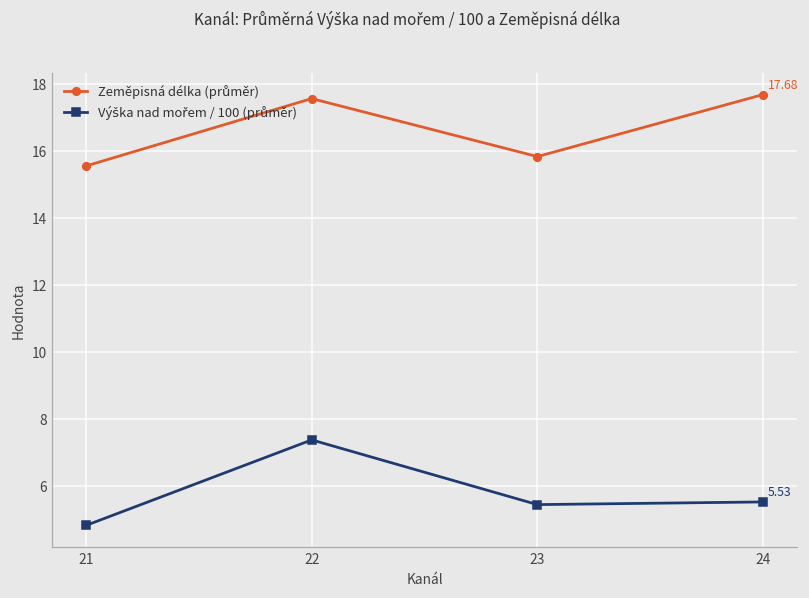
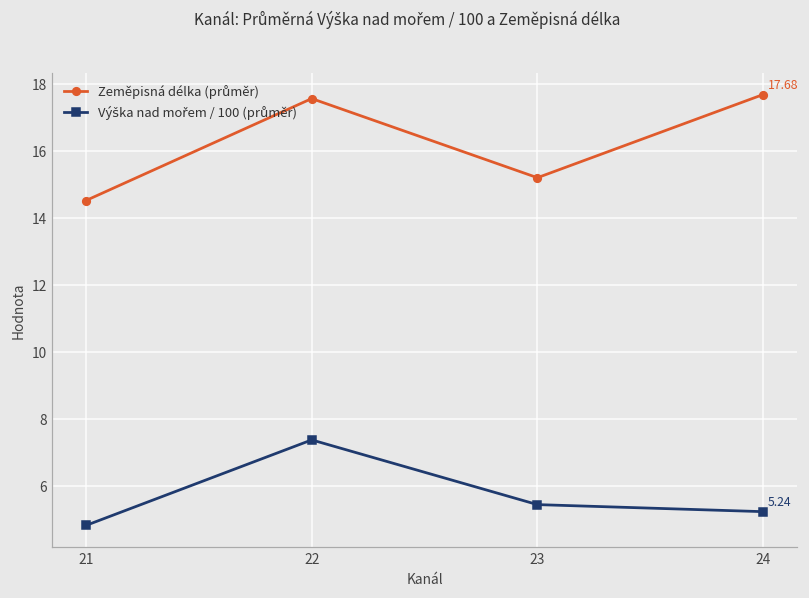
Zeměpisná délka (průměr), 21: 15.6 -> 14.5
Zeměpisná délka (průměr), 23: 15.8 -> 15.2
Výška nad mořem / 100 (průměr), 24: 5.53 -> 5.24
